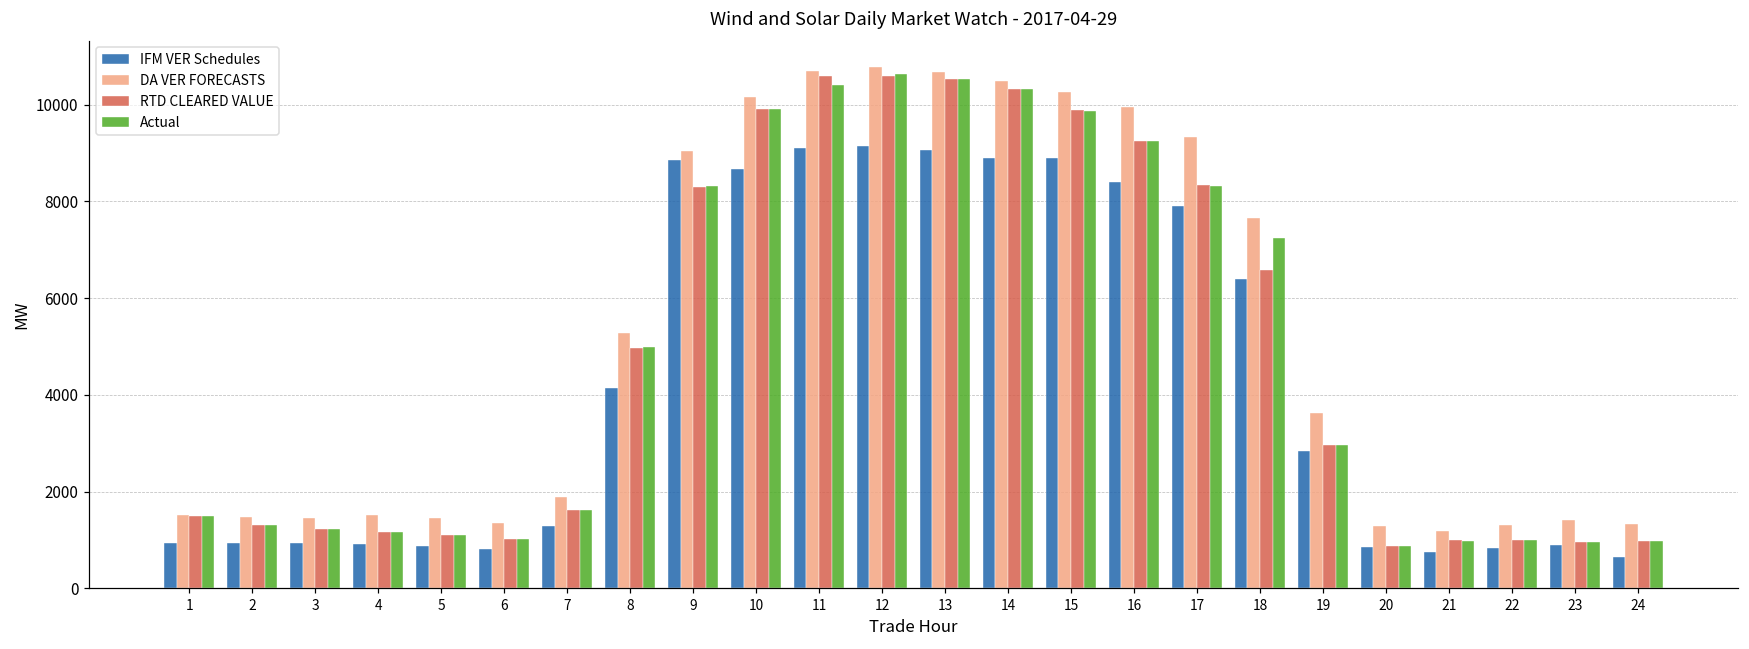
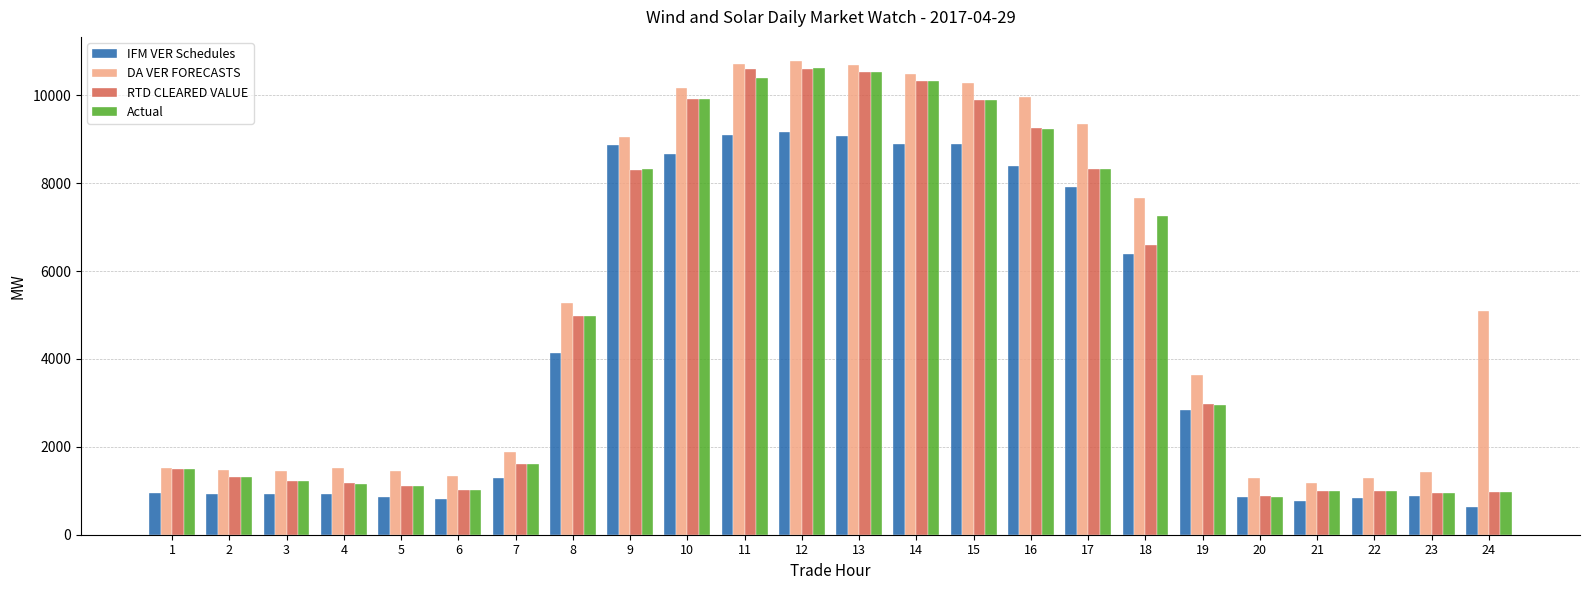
DA VER FORECASTS, 24: 1300 -> 5100
